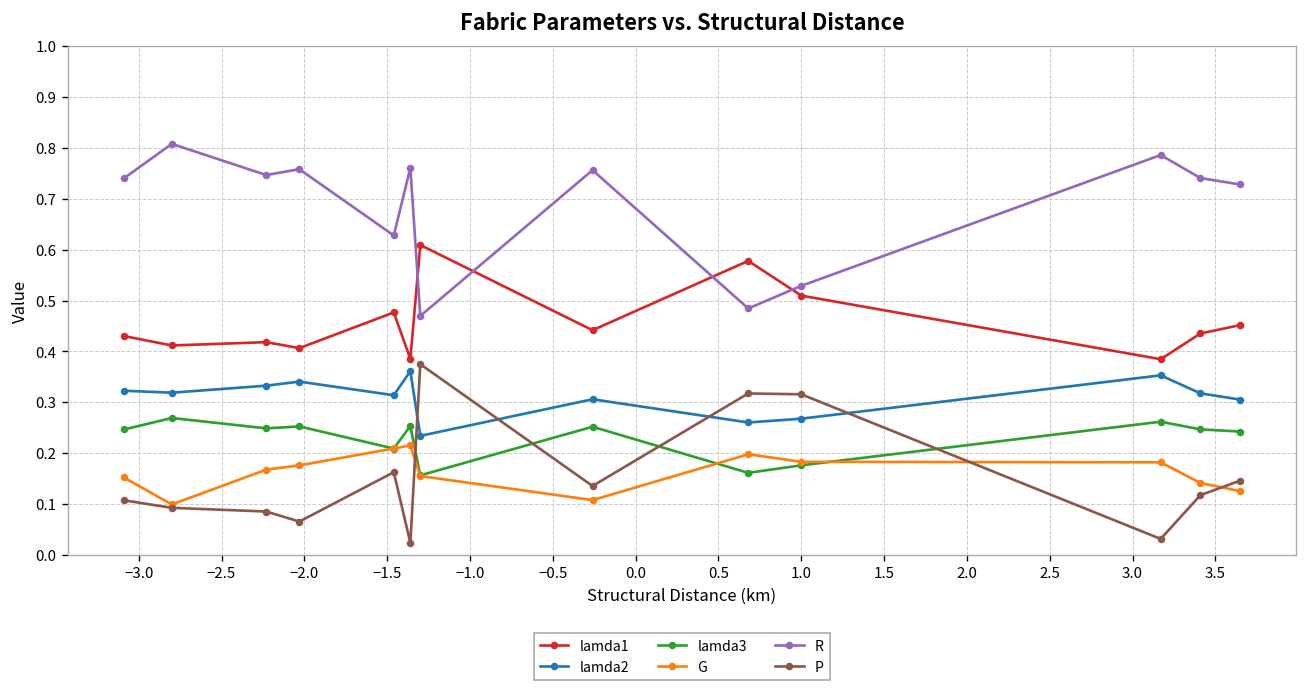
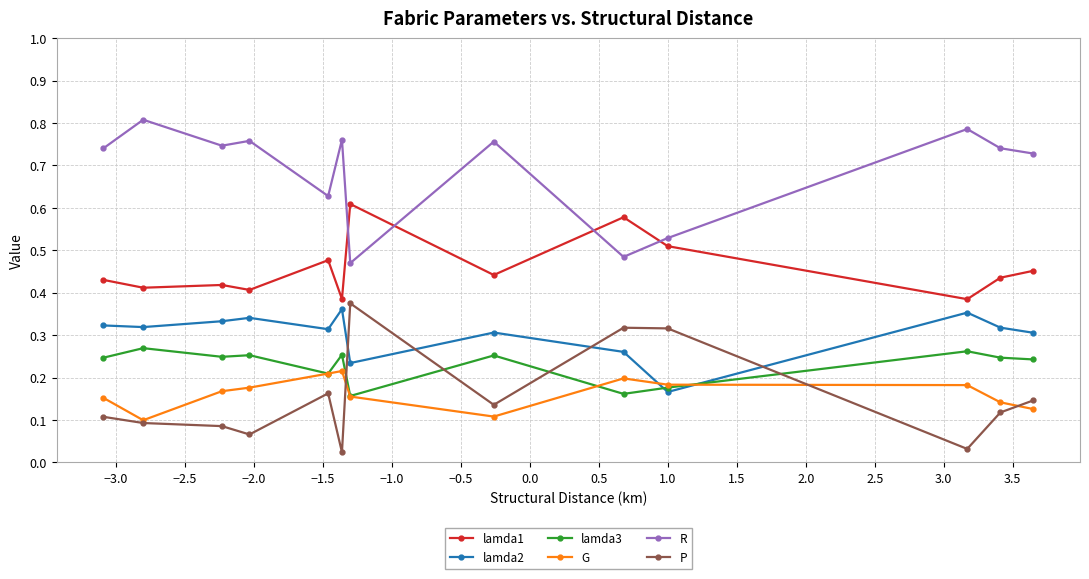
lamda2, 1.0: 0.27 -> 0.17
